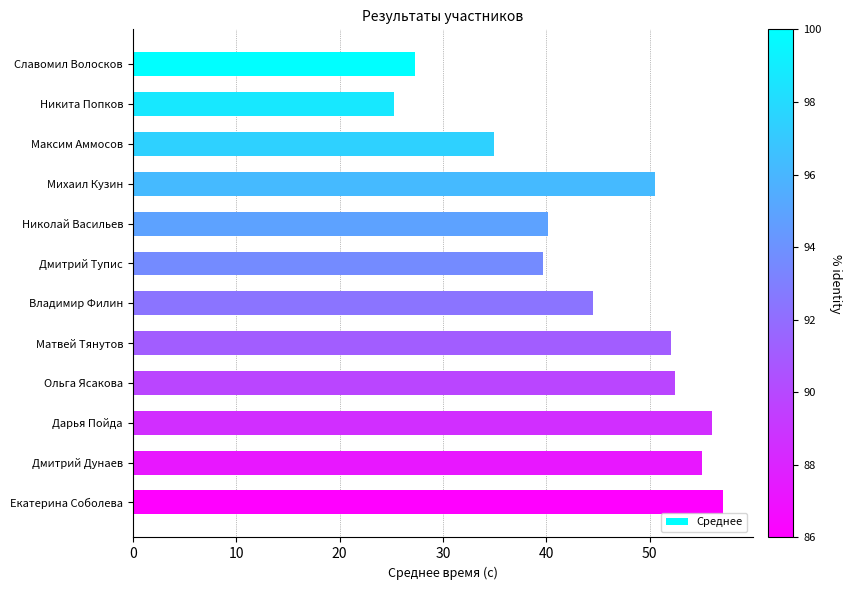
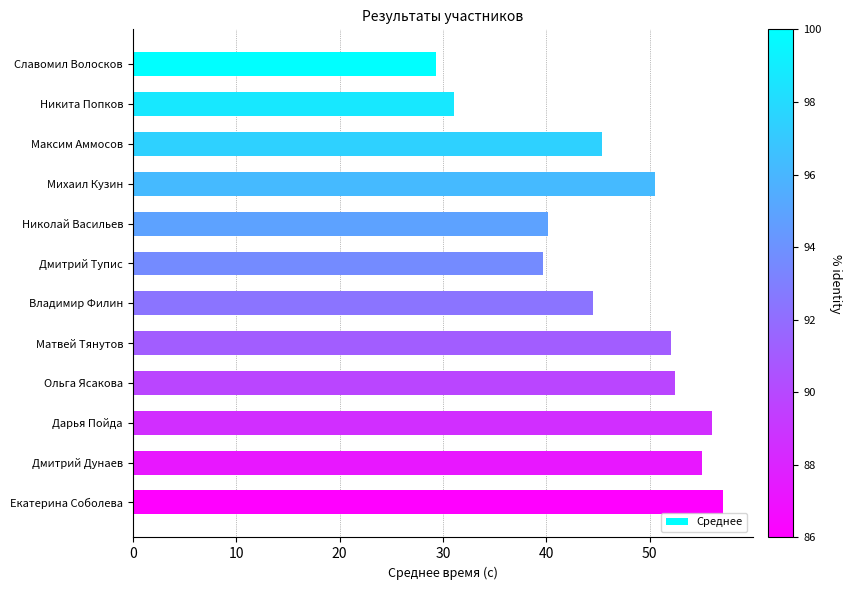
Славомил Волосков: 27.3 -> 29.4
Никита Попков: 25.3 -> 31.1
Максим Аммосов: 34.9 -> 45.3
